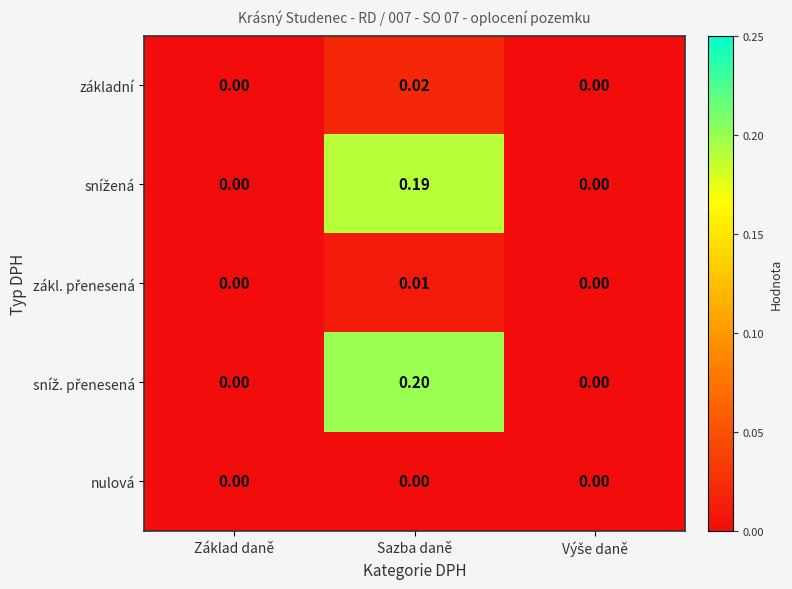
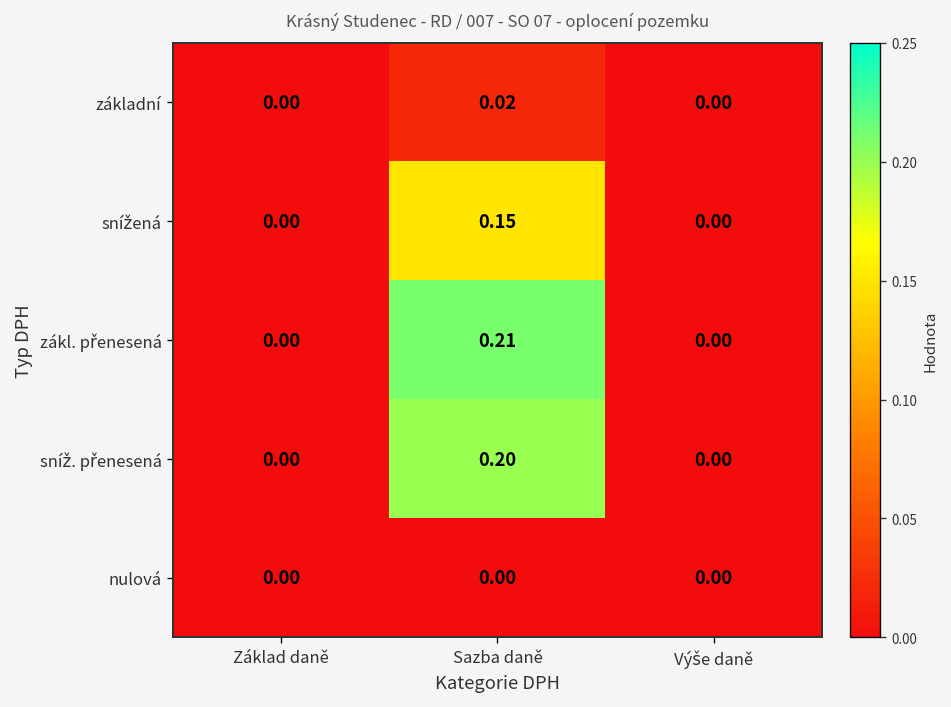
snížená, Sazba daně: 0.19 -> 0.15
zákl. přenesená, Sazba daně: 0.01 -> 0.21
